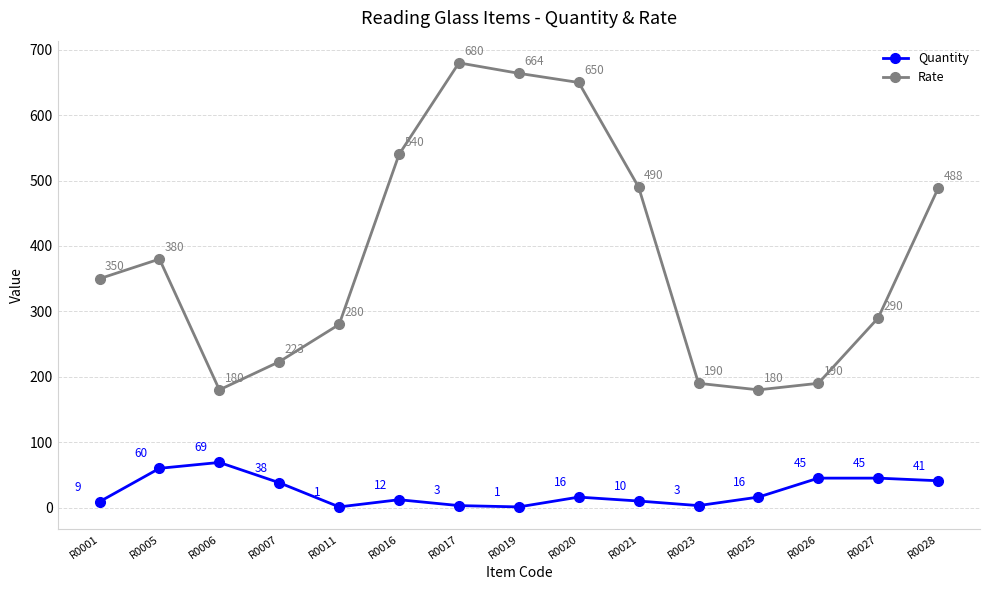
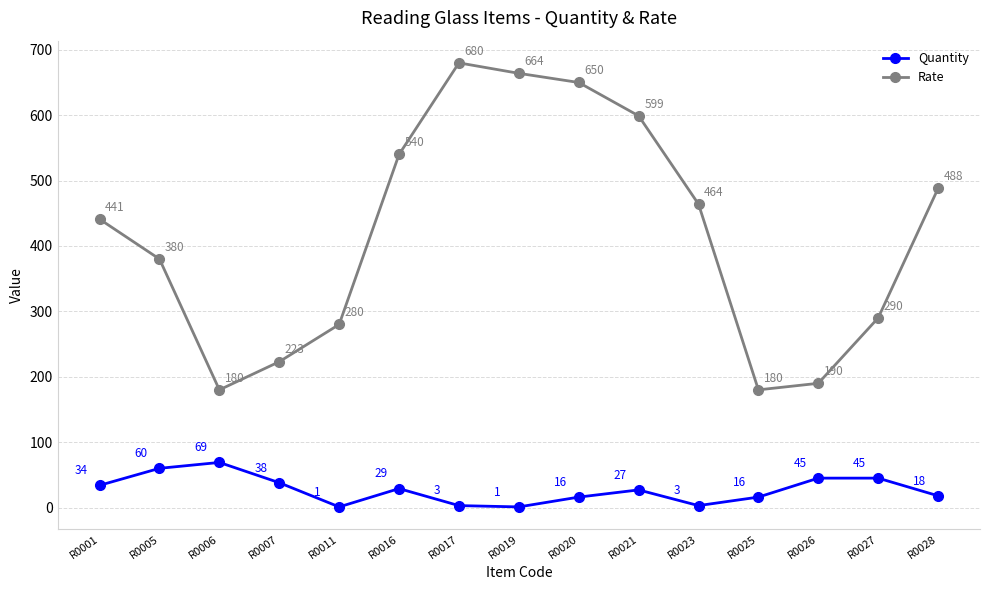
Quantity, R0001: 9 -> 34
Rate, R0001: 350 -> 441
Quantity, R0016: 12 -> 29
Quantity, R0021: 10 -> 27
Rate, R0021: 490 -> 599
Rate, R0023: 190 -> 464
Quantity, R0028: 41 -> 18
